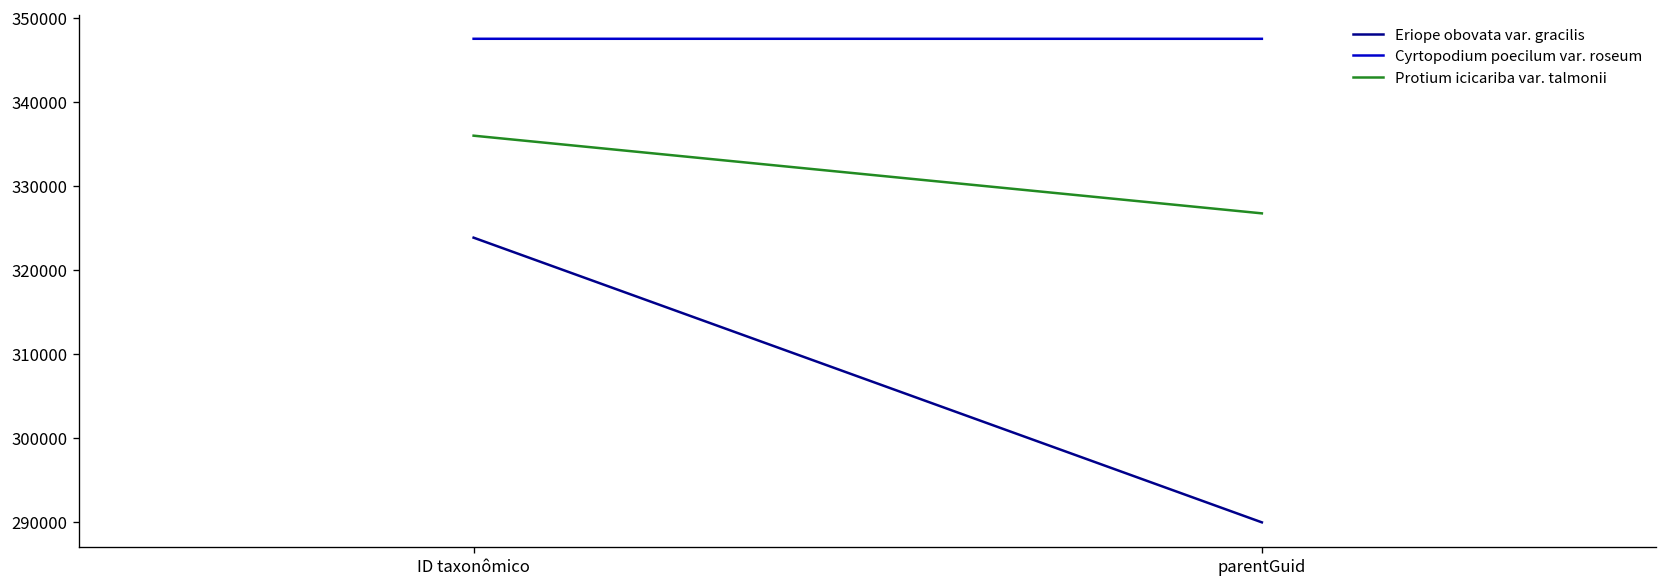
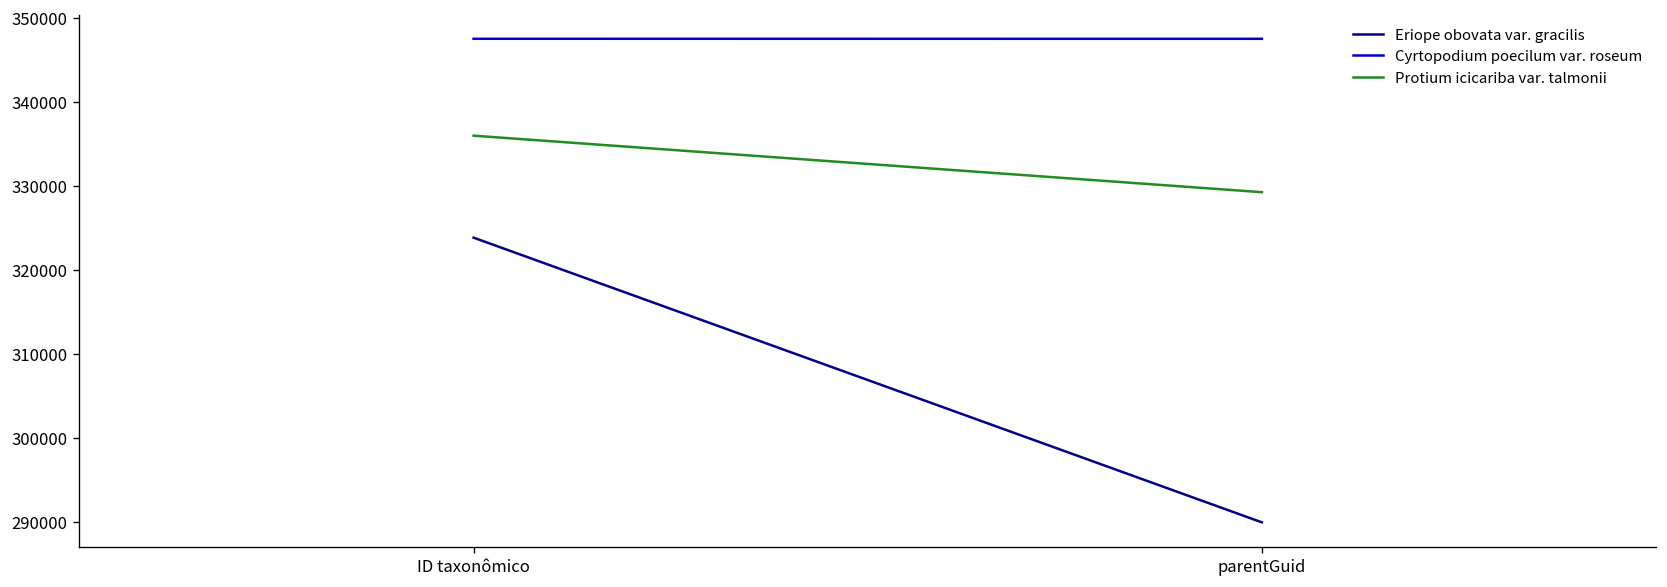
Protium icicariba var. talmonii, parentGuid: 327000 -> 329000
